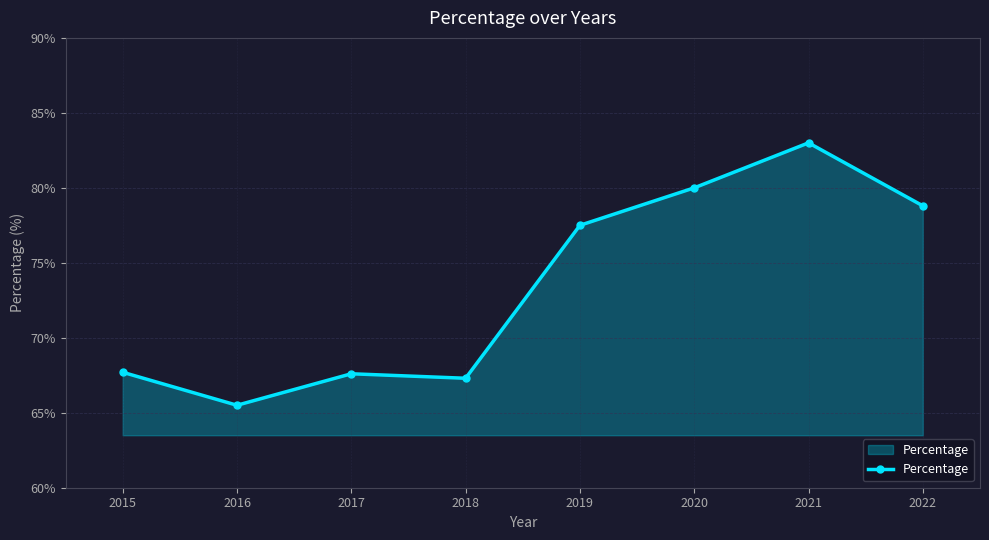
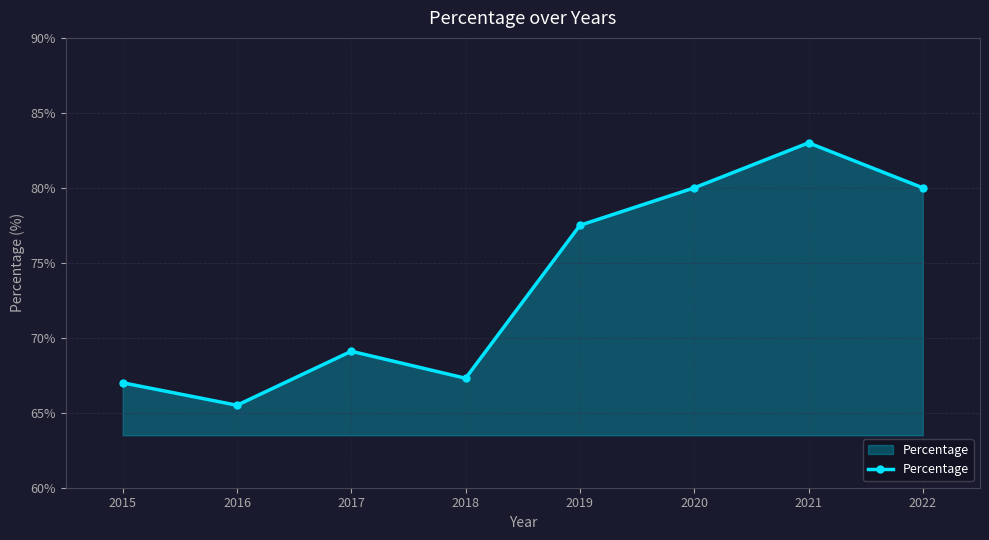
2015: 67.7% -> 67.0%
2017: 67.6% -> 69.1%
2022: 78.8% -> 80.0%
